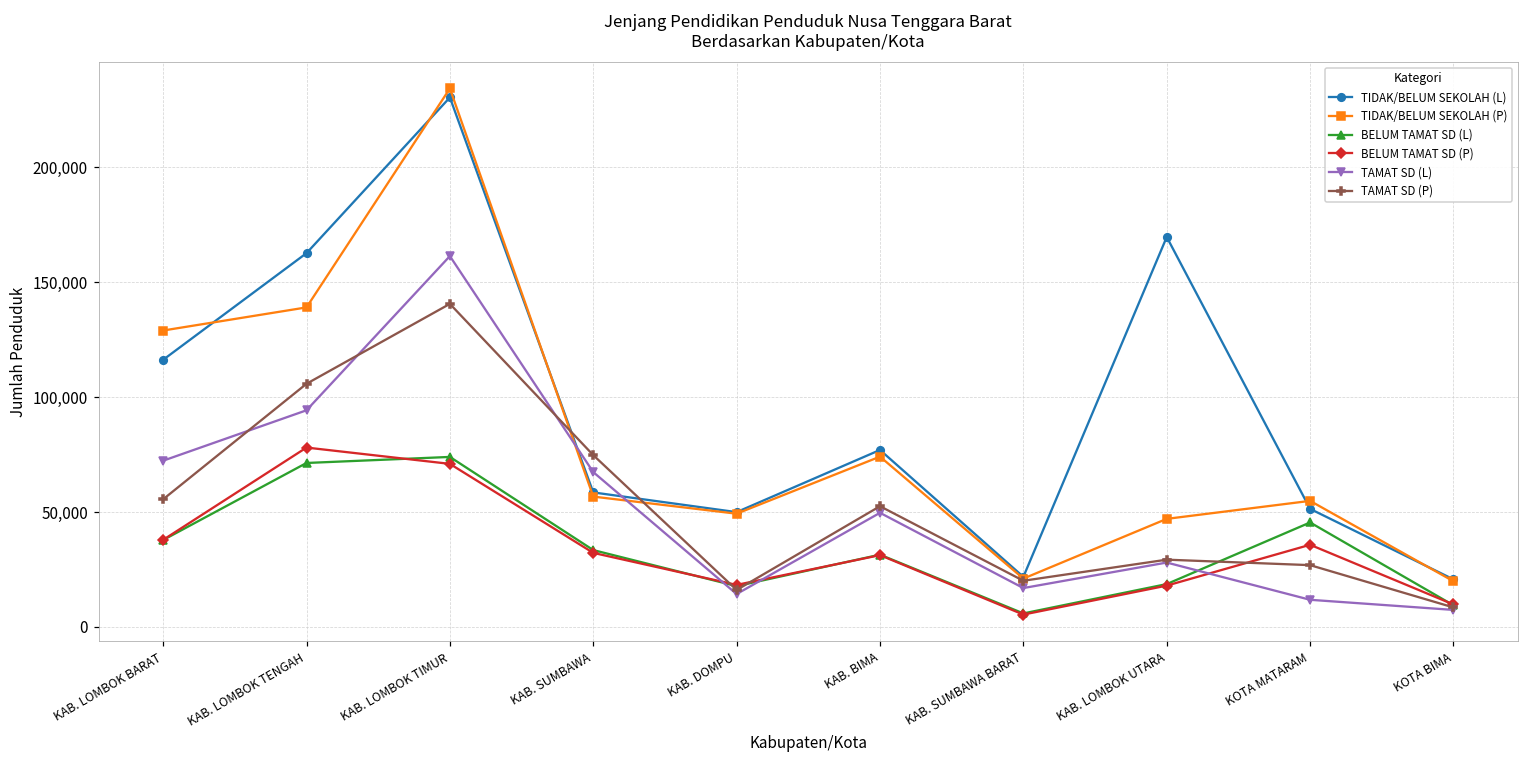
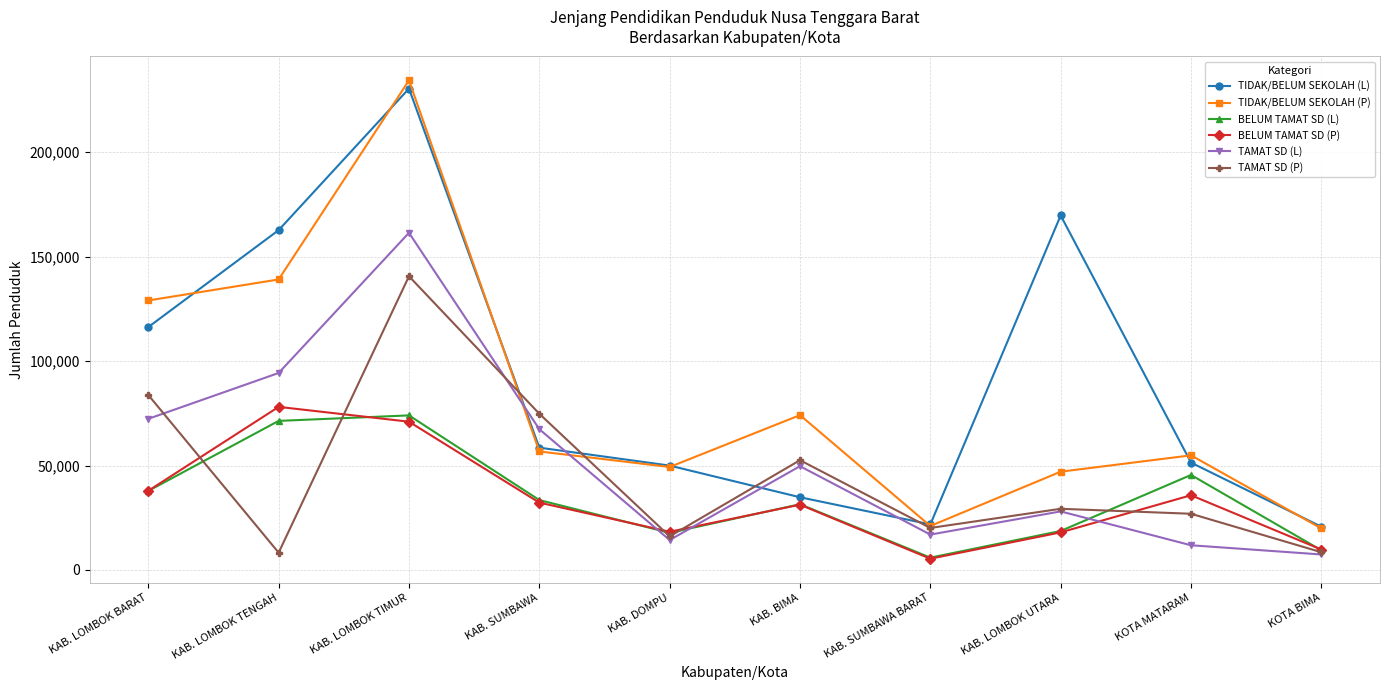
TAMAT SD (P), KAB. LOMBOK BARAT: 56,000 -> 84,000
TAMAT SD (P), KAB. LOMBOK TENGAH: 106,000 -> 8,000
TIDAK/BELUM SEKOLAH (L), KAB. BIMA: 77,000 -> 35,000
